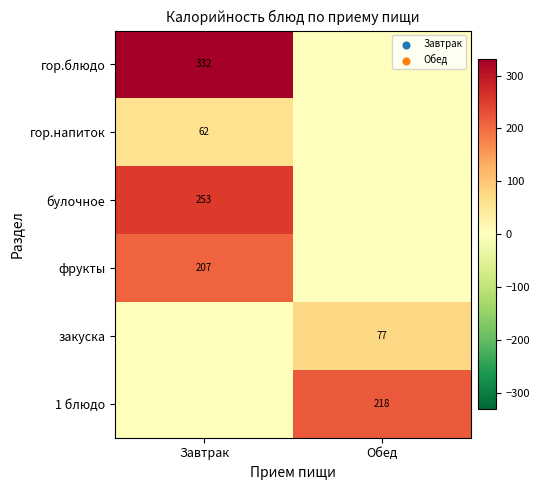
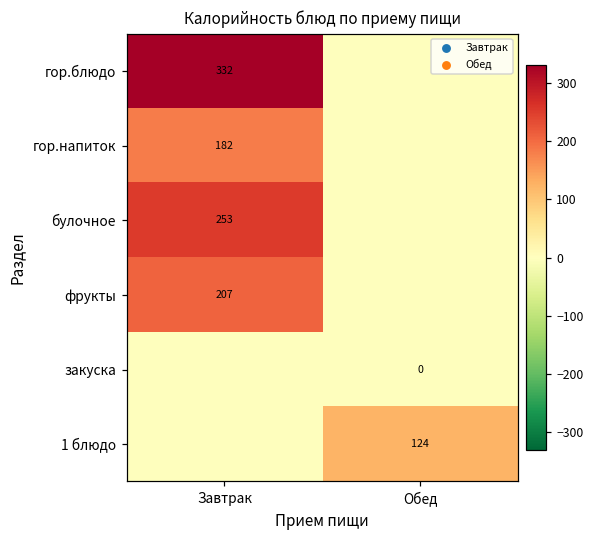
гор.напиток, Завтрак: 62 -> 182
закуска, Обед: 77 -> 0
1 блюдо, Обед: 218 -> 124
